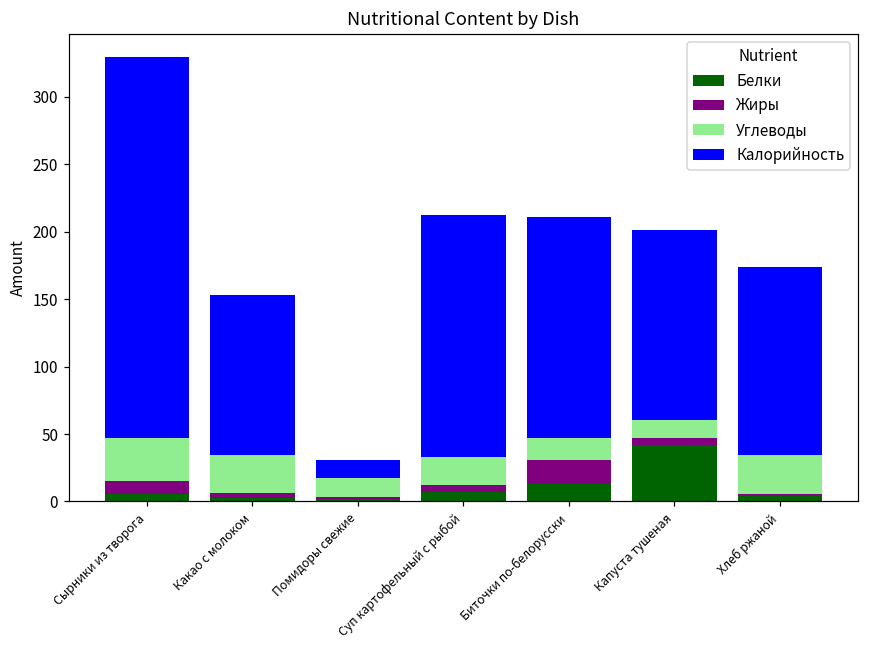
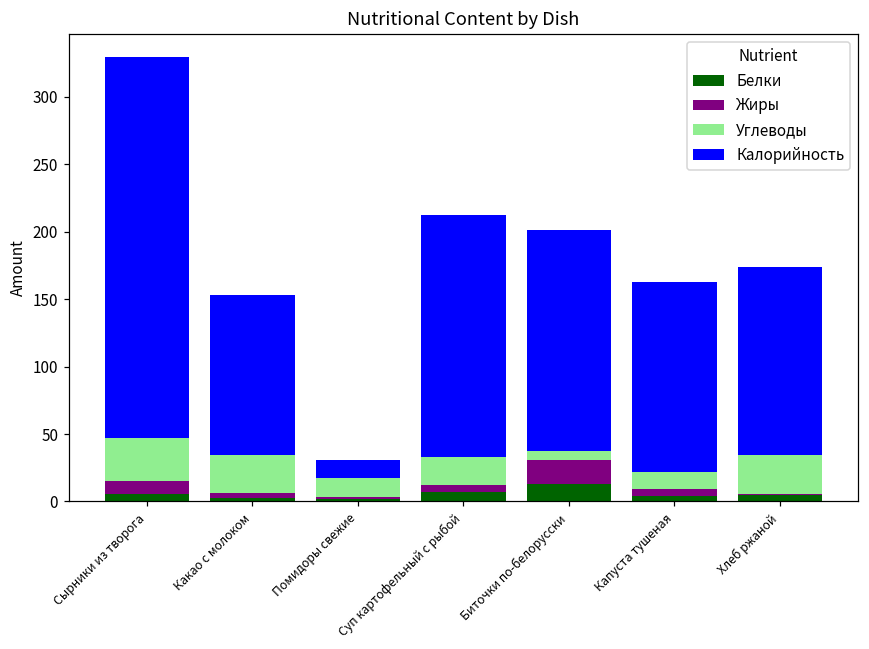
Углеводы, Биточки по-белорусски: 16 -> 7
Белки, Капуста тушеная: 42 -> 4
